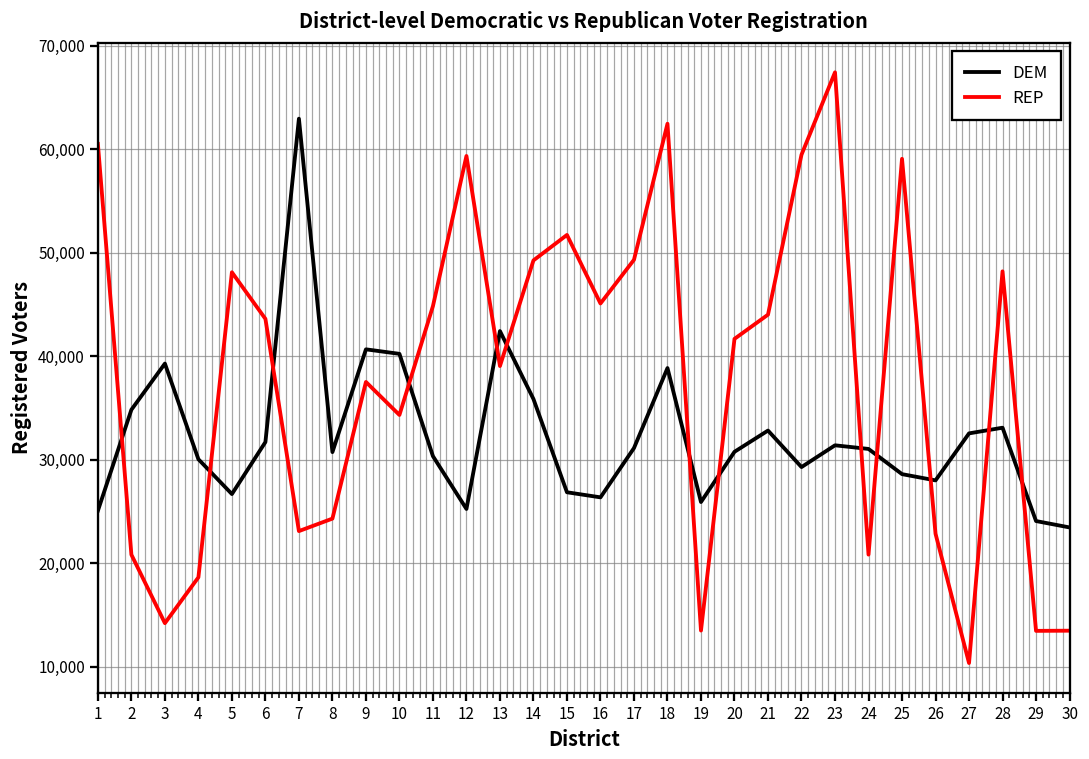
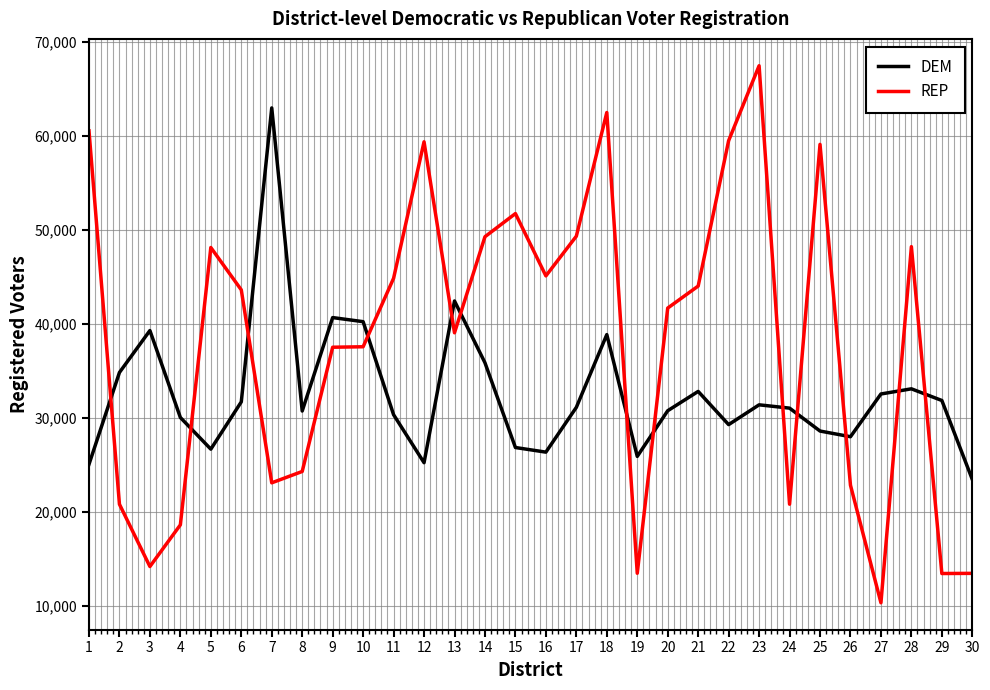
REP, 10: 34,000 -> 38,000
DEM, 29: 24,000 -> 32,000
